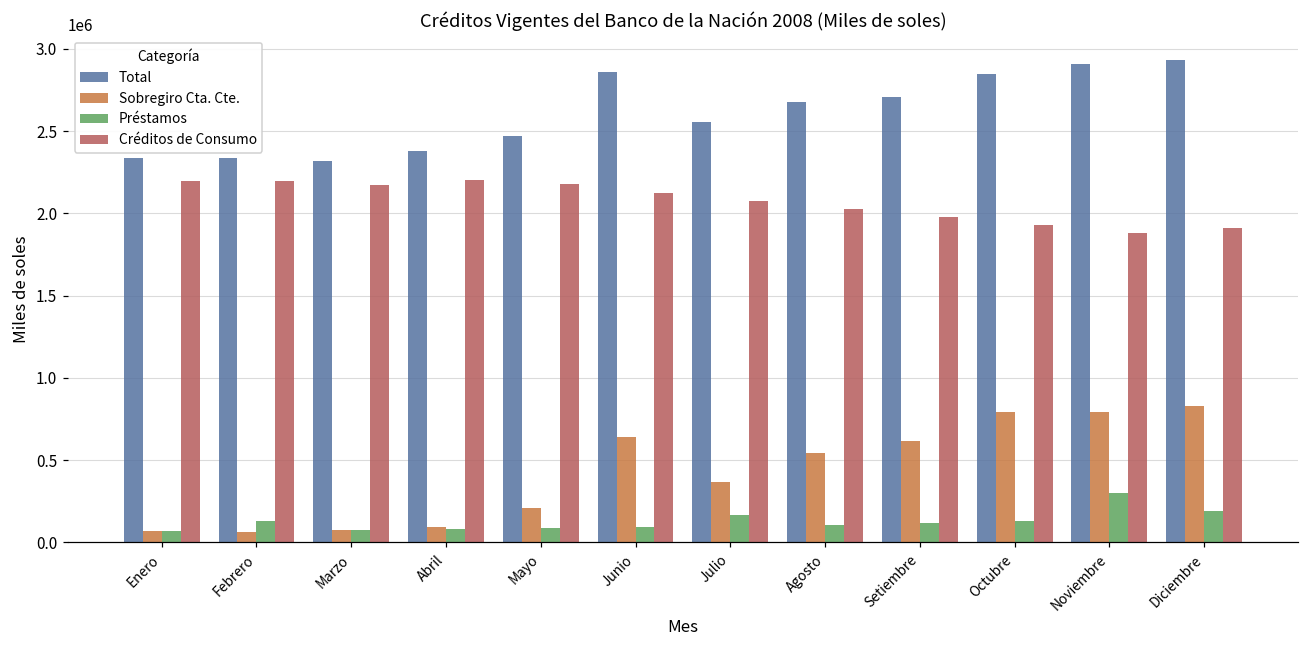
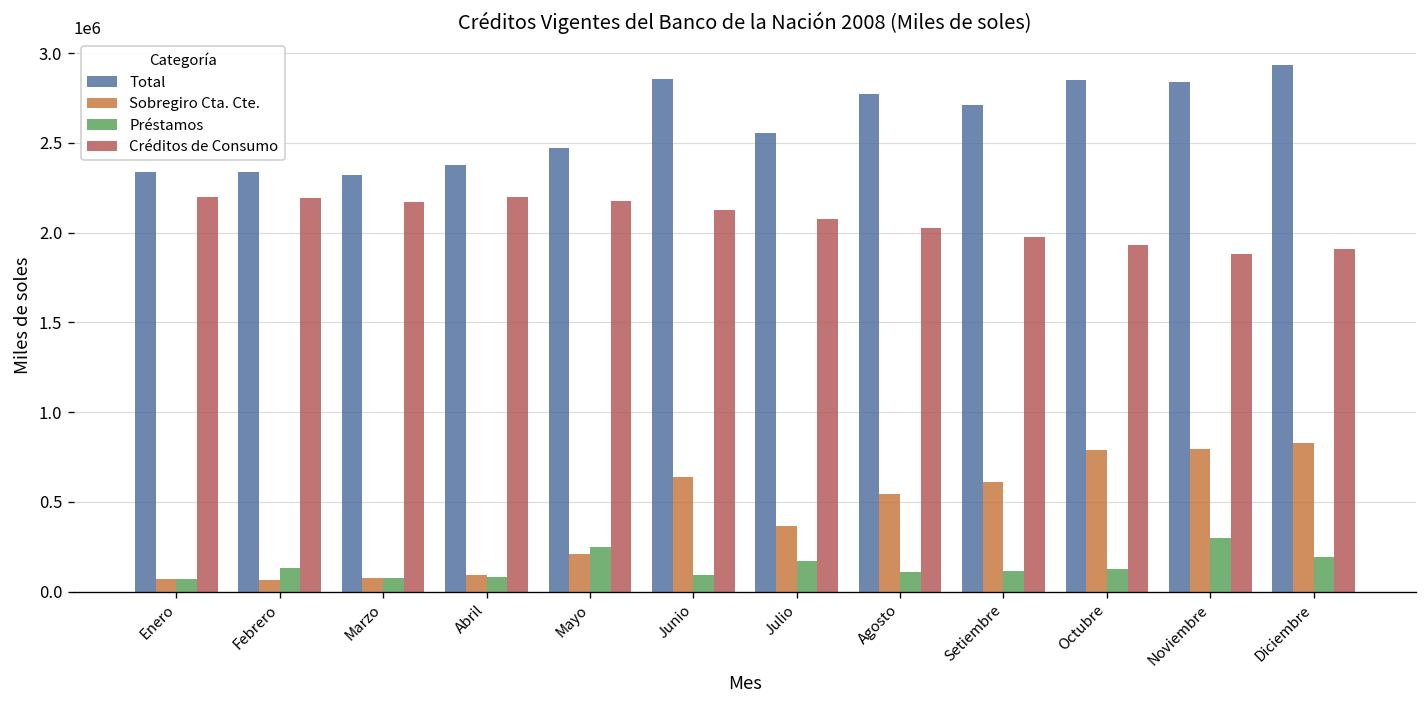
Préstamos, Mayo: 80000 -> 250000
Total, Agosto: 2680000 -> 2770000
Total, Noviembre: 2910000 -> 2840000
